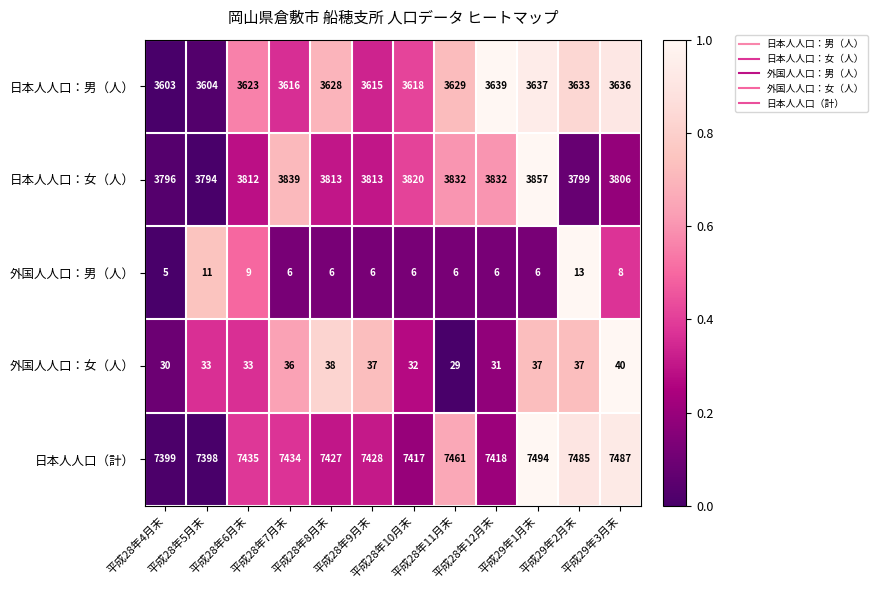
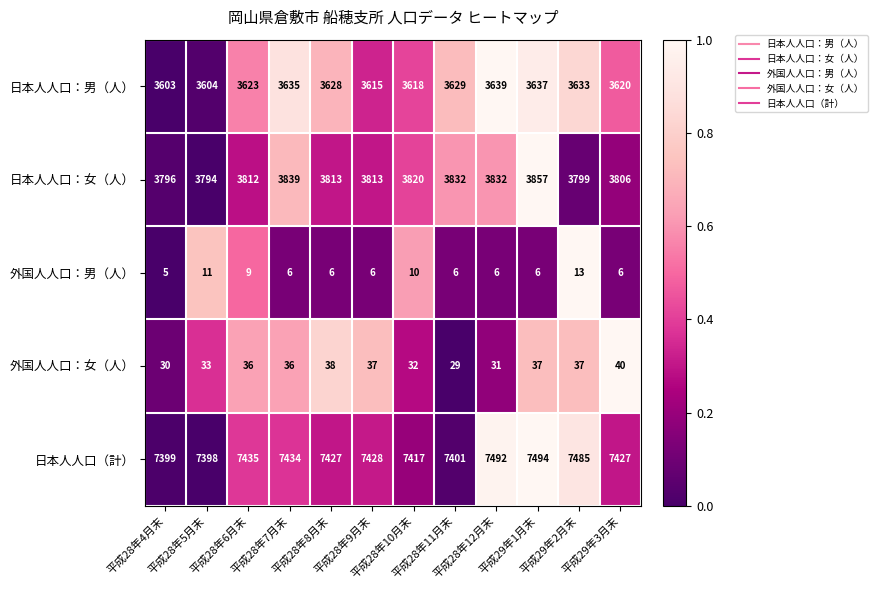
日本人人口：男（人）, 平成28年7月末: 3616 -> 3635
日本人人口：男（人）, 平成29年3月末: 3636 -> 3620
外国人人口：男（人）, 平成28年10月末: 6 -> 10
外国人人口：男（人）, 平成29年3月末: 8 -> 6
外国人人口：女（人）, 平成28年6月末: 33 -> 36
日本人人口（計）, 平成28年11月末: 7461 -> 7401
日本人人口（計）, 平成28年12月末: 7418 -> 7492
日本人人口（計）, 平成29年3月末: 7487 -> 7427
